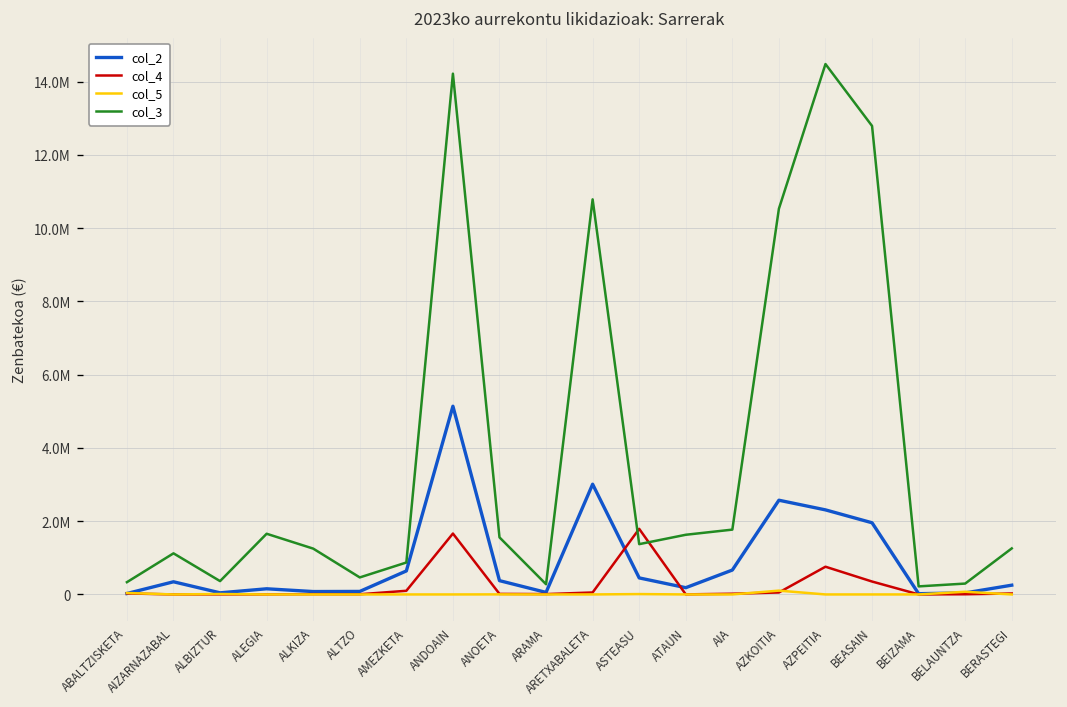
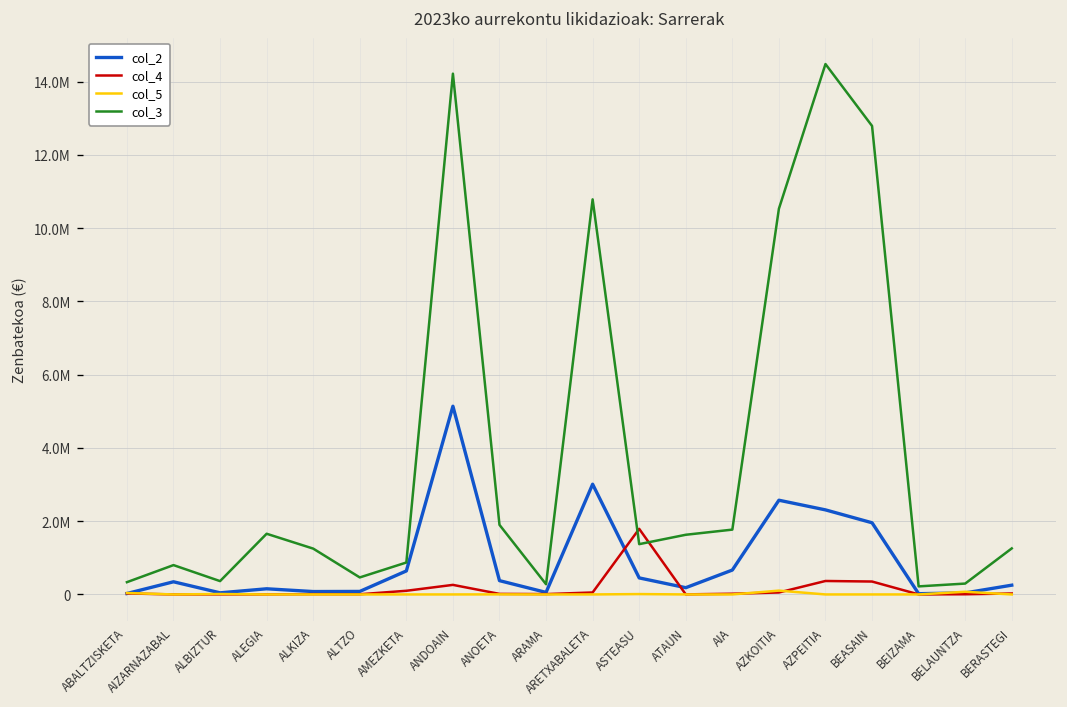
col_3, AIZARNAZABAL: 1100000 -> 800000
col_4, ANDOAIN: 1700000 -> 300000
col_3, ANOETA: 1600000 -> 1900000
col_4, AZPEITIA: 800000 -> 400000
